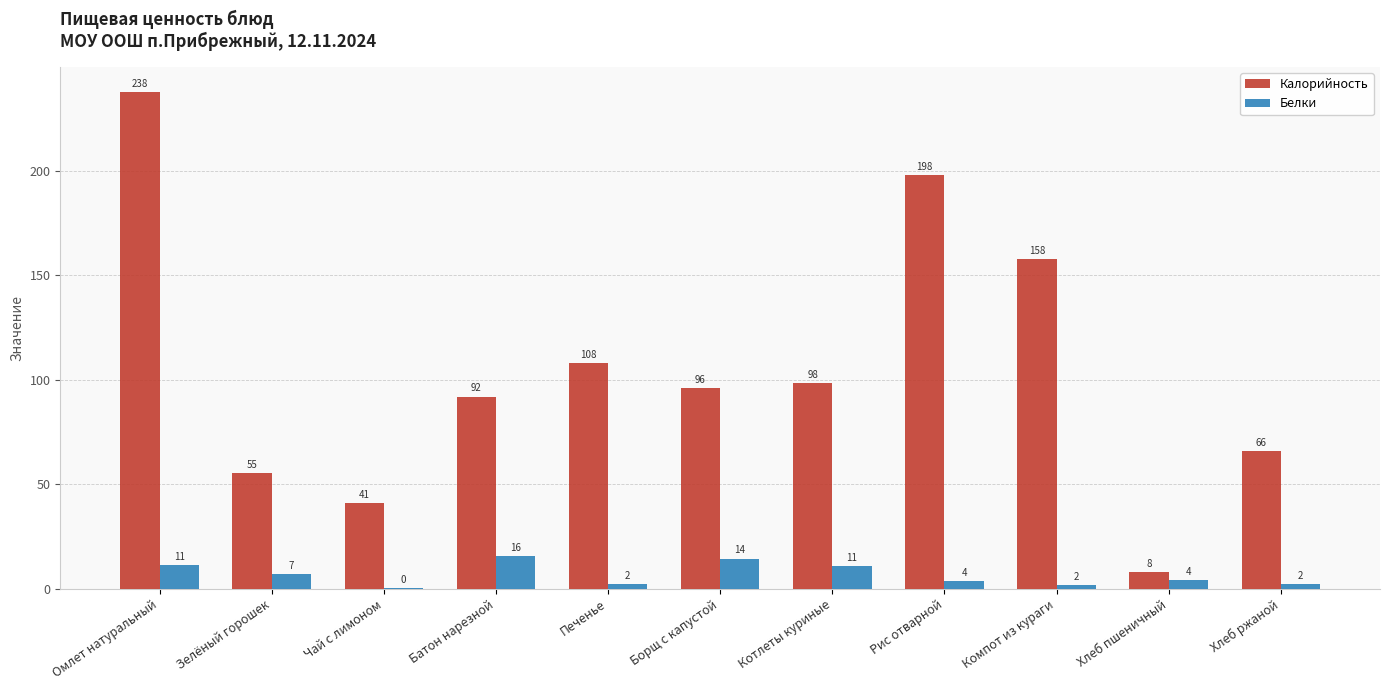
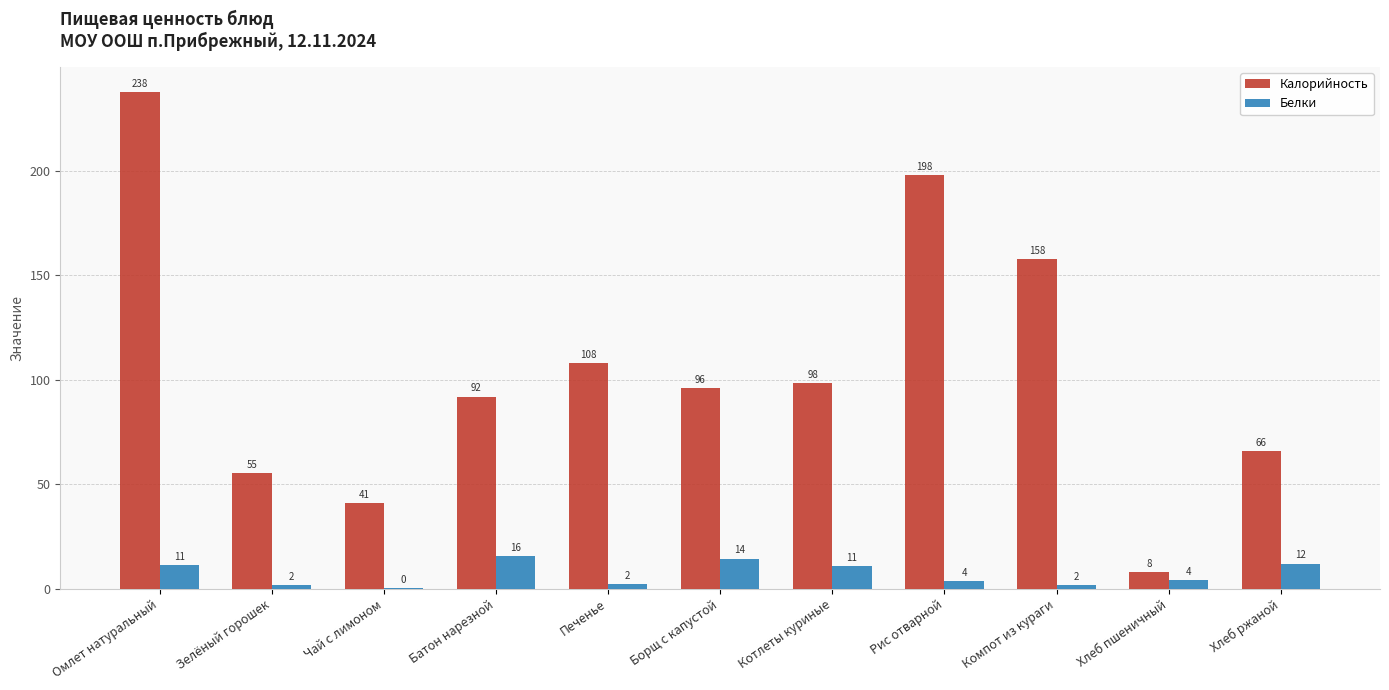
Белки, Зелёный горошек: 7 -> 2
Белки, Хлеб ржаной: 2 -> 12
